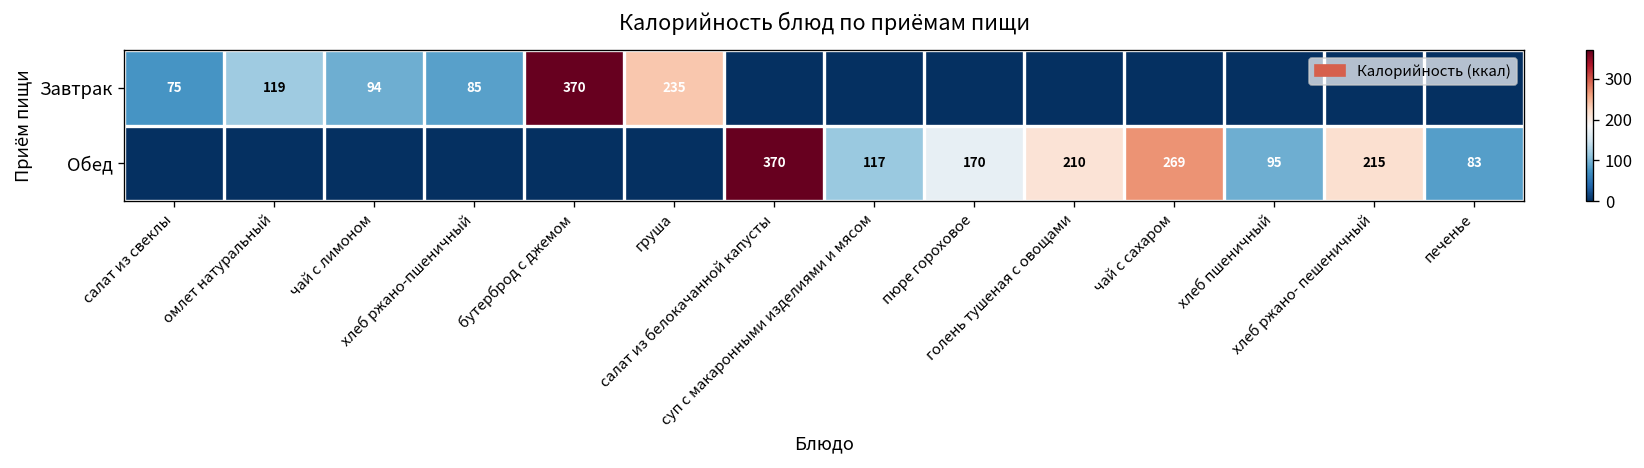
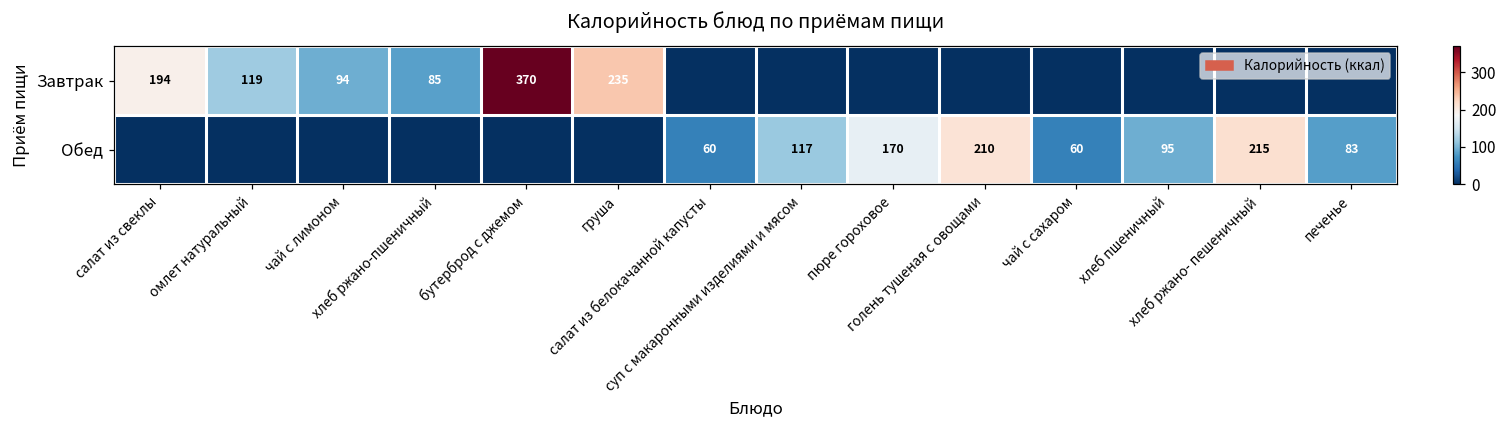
Завтрак, салат из свеклы: 75 -> 194
Обед, салат из белокачанной капусты: 370 -> 60
Обед, чай с сахаром: 269 -> 60
